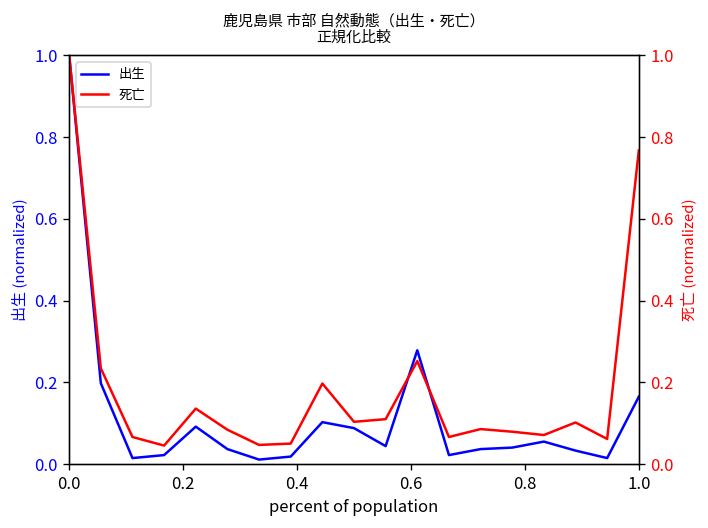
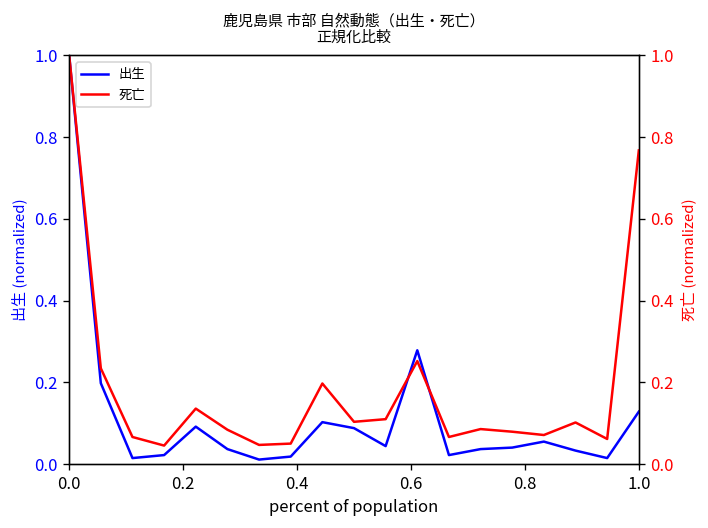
出生, 1.0: 0.16 -> 0.13
